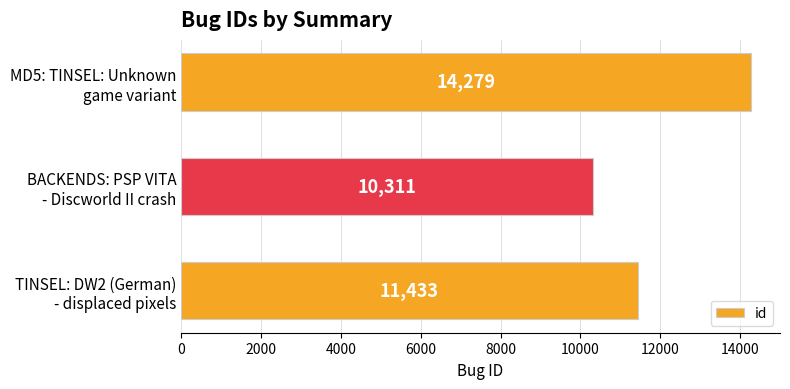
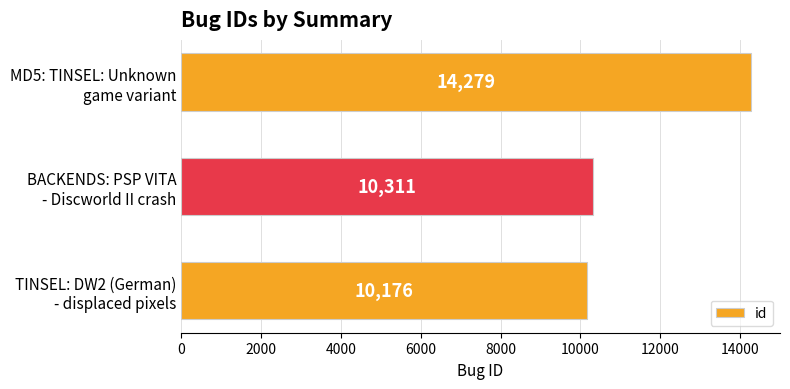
TINSEL: DW2 (German) - displaced pixels: 11,433 -> 10,176
